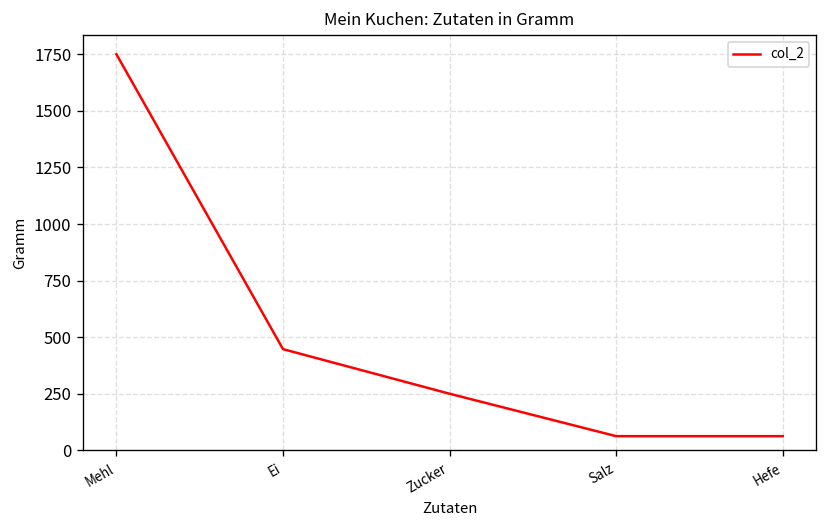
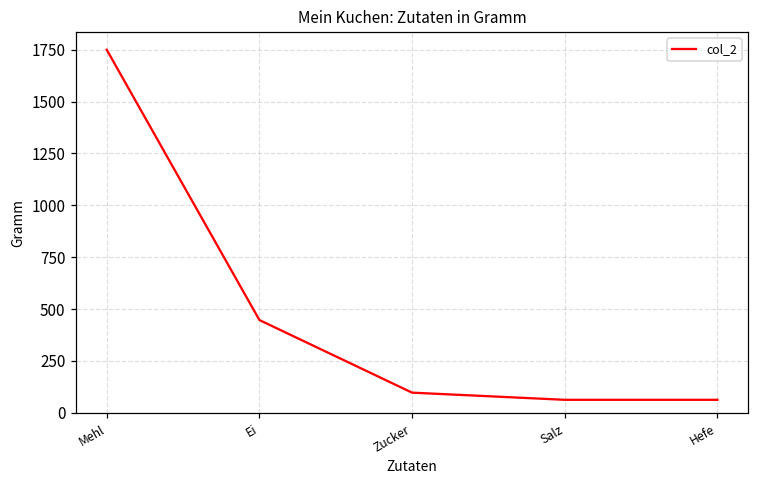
Zucker: 250 -> 100
